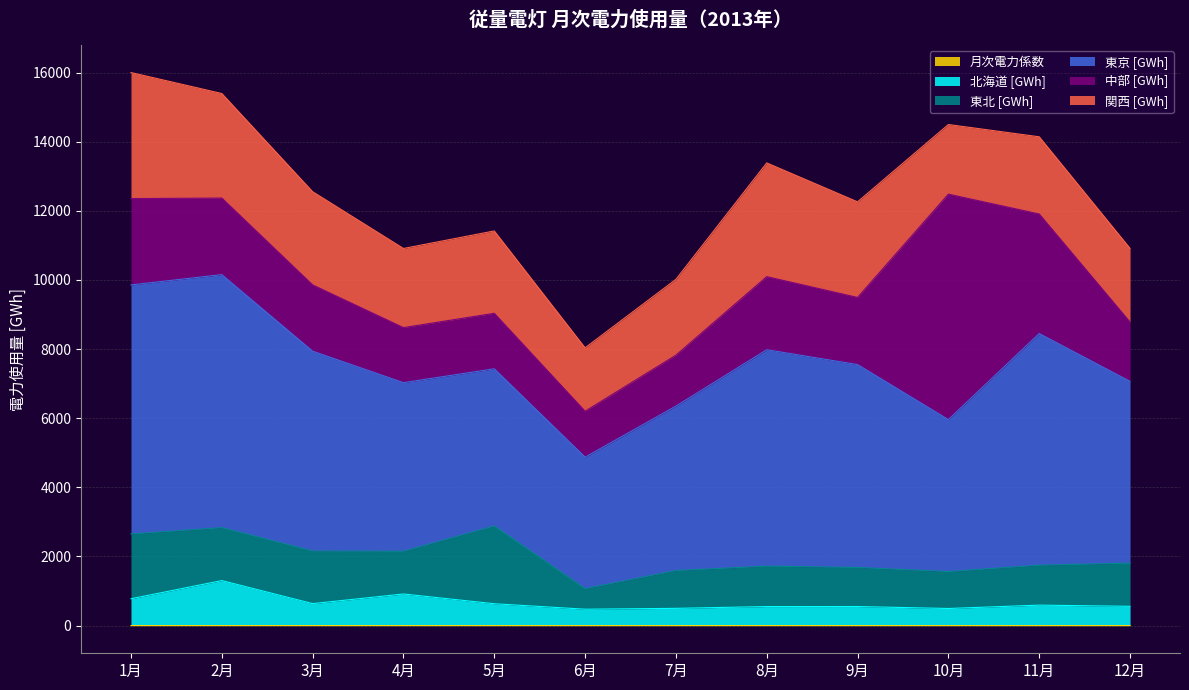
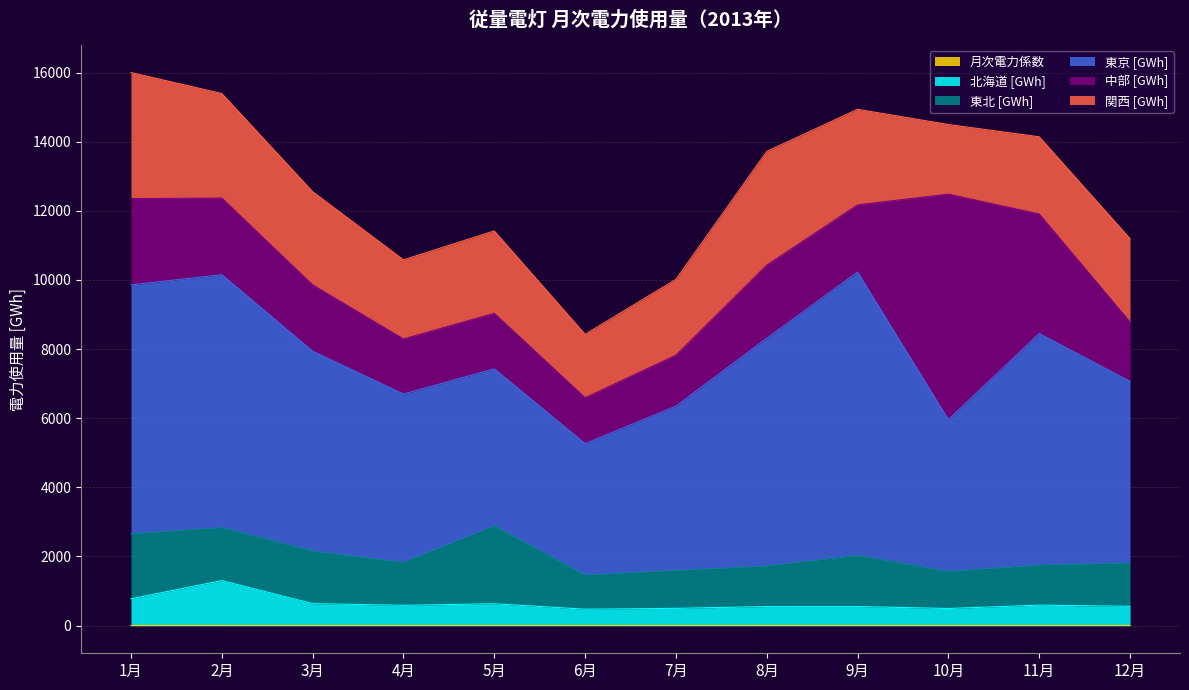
北海道 [GWh], 4月: 900 -> 600
東北 [GWh], 6月: 600 -> 1000
東京 [GWh], 8月: 6300 -> 6600
東北 [GWh], 9月: 1100 -> 1500
東京 [GWh], 9月: 5900 -> 8200
関西 [GWh], 12月: 2100 -> 2400
